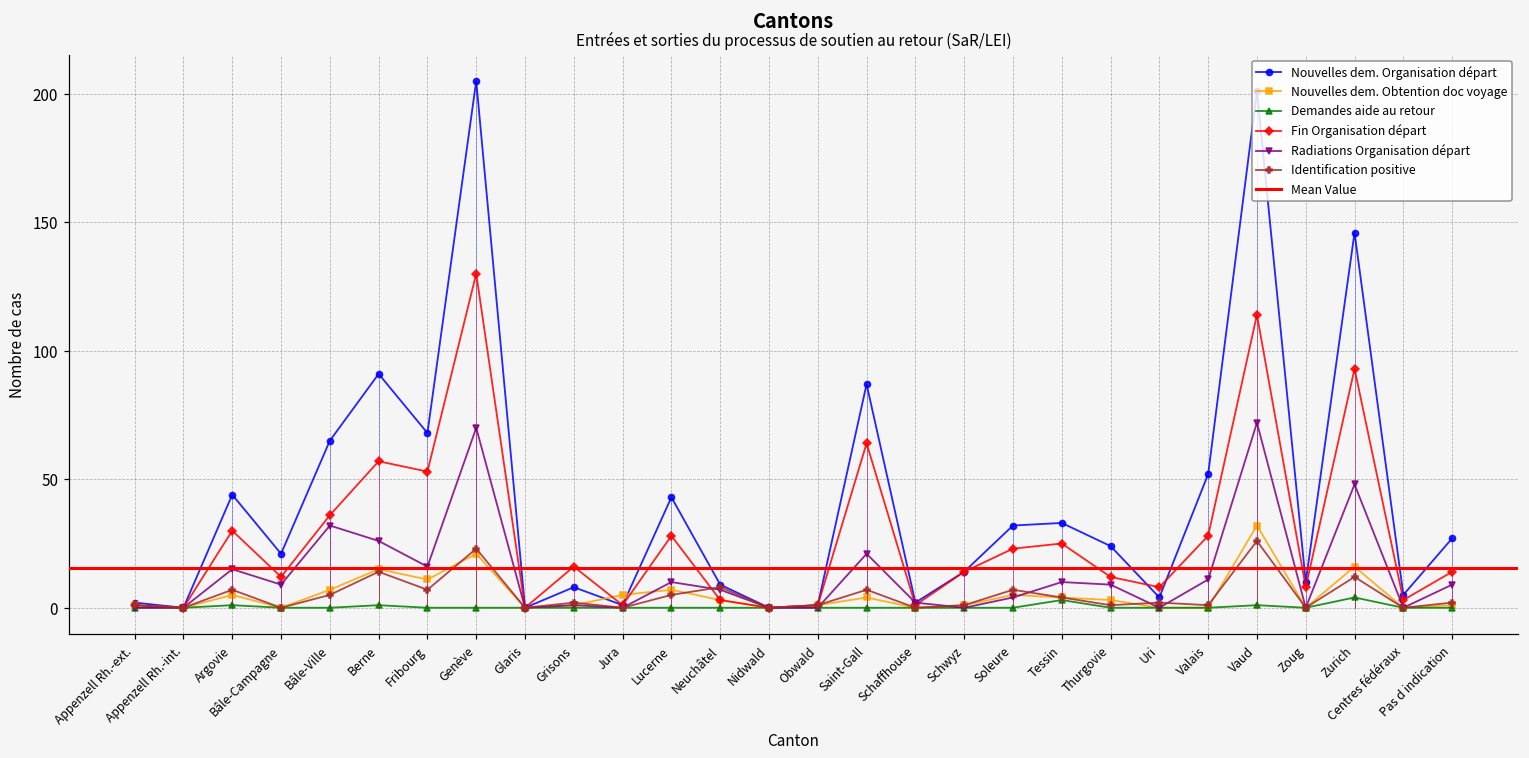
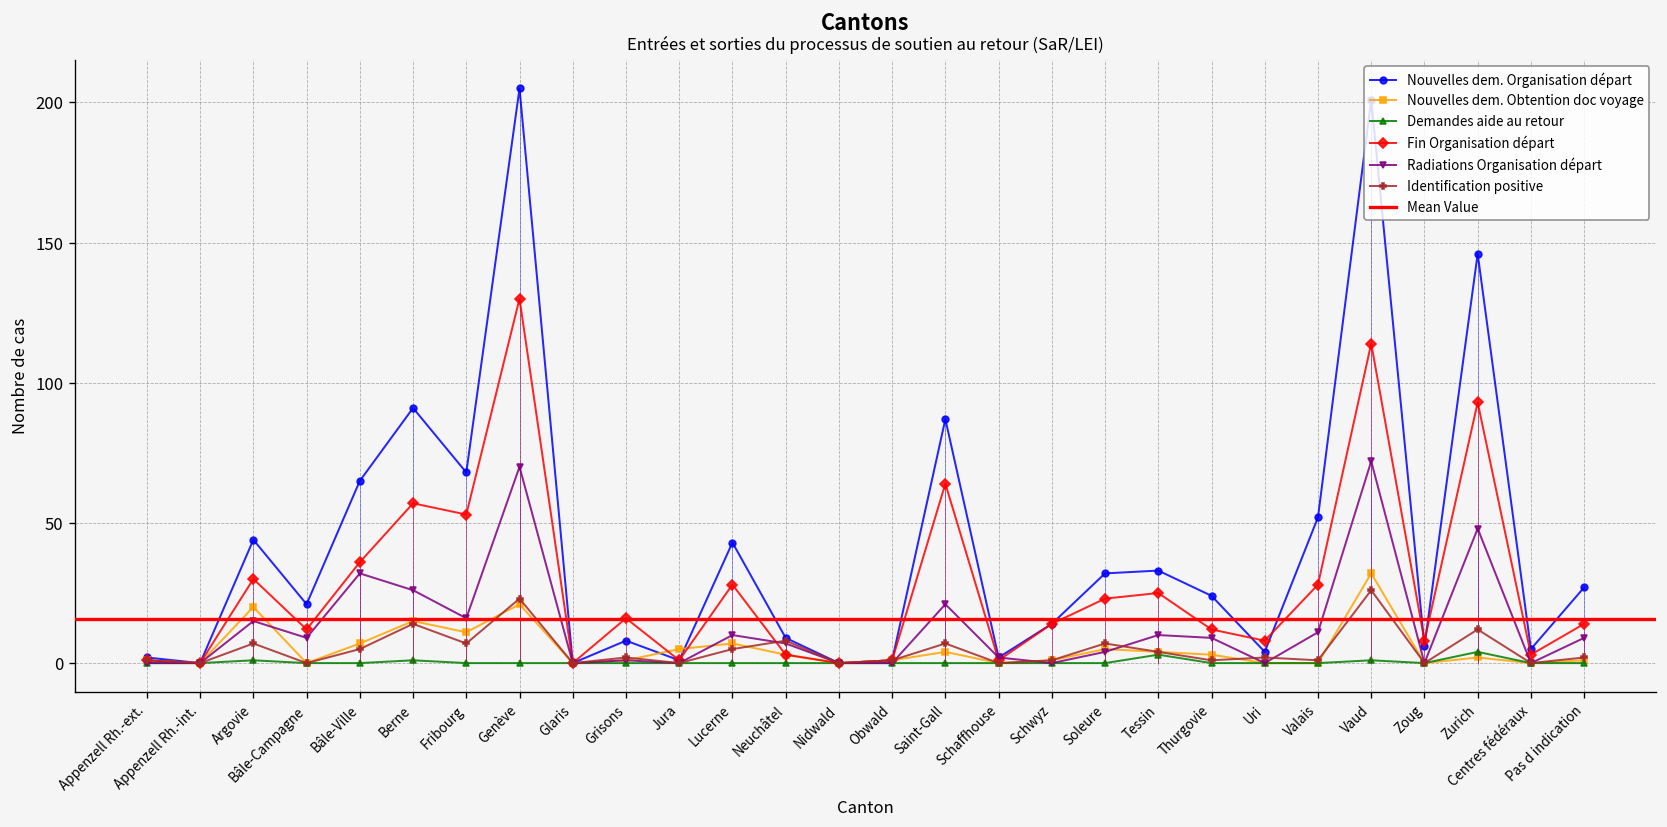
Nouvelles dem. Obtention doc voyage, Argovie: 5 -> 20
Nouvelles dem. Organisation départ, Zoug: 10 -> 6
Nouvelles dem. Obtention doc voyage, Zurich: 16 -> 2
